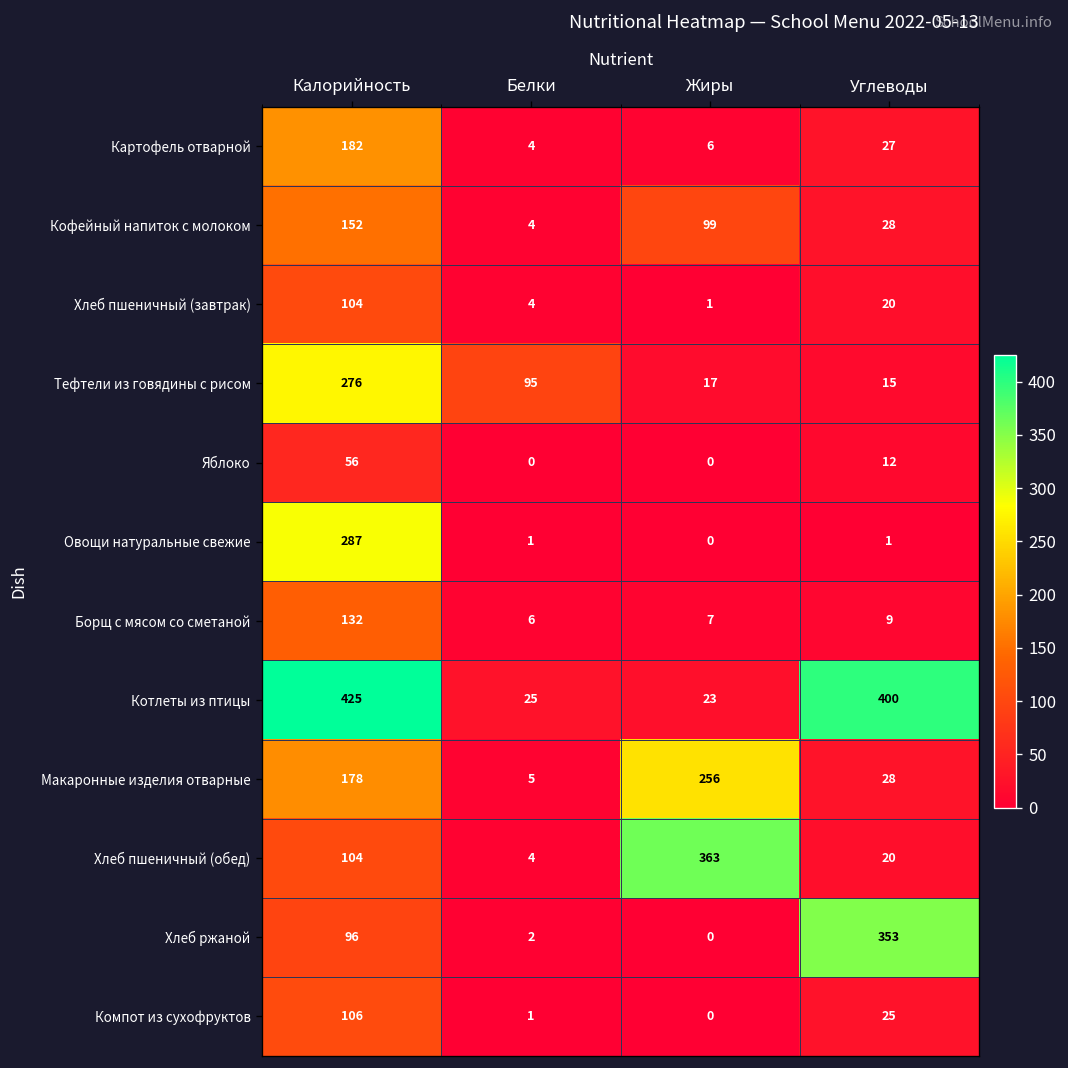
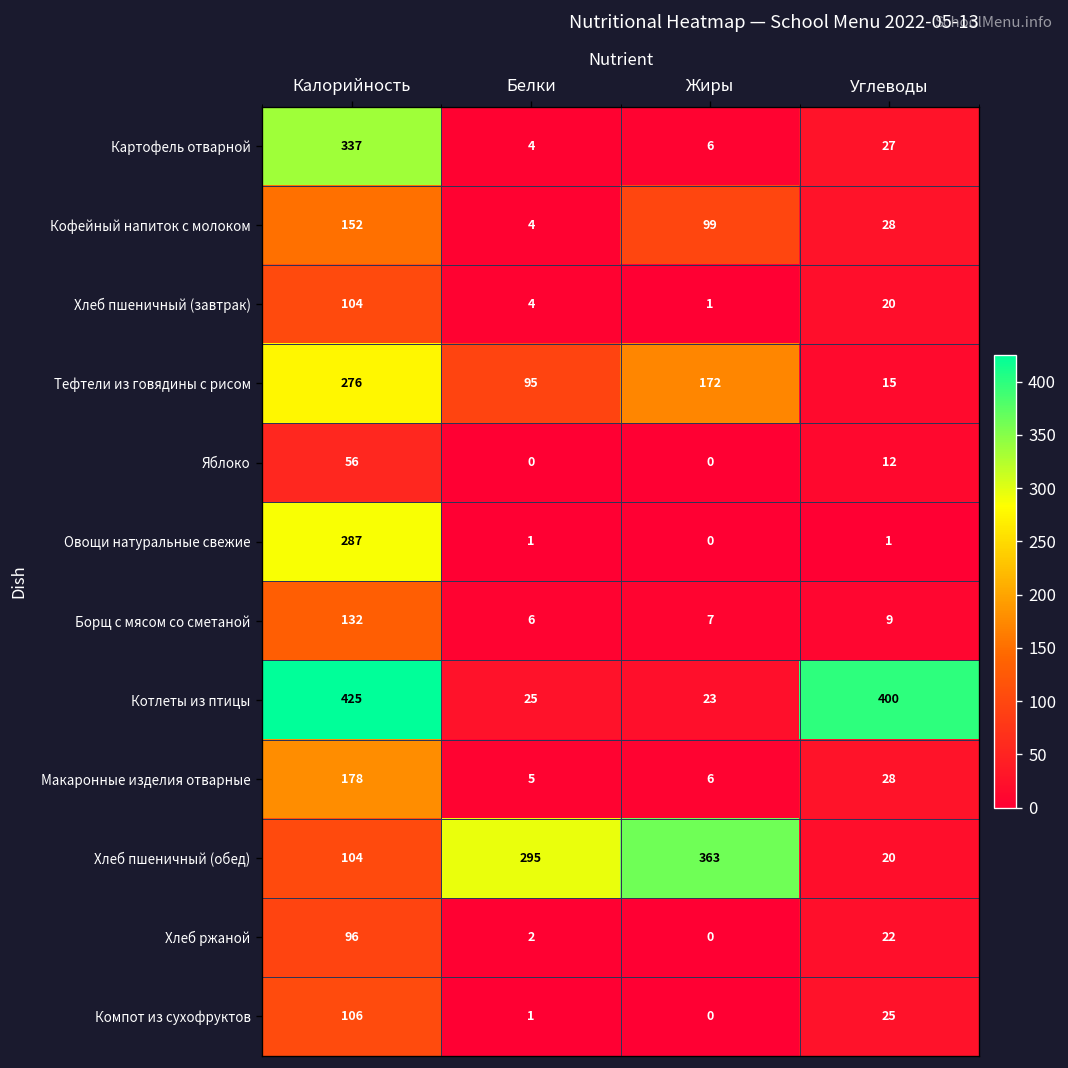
Картофель отварной, Калорийность: 182 -> 337
Тефтели из говядины с рисом, Жиры: 17 -> 172
Макаронные изделия отварные, Жиры: 256 -> 6
Хлеб пшеничный (обед), Белки: 4 -> 295
Хлеб ржаной, Углеводы: 353 -> 22
